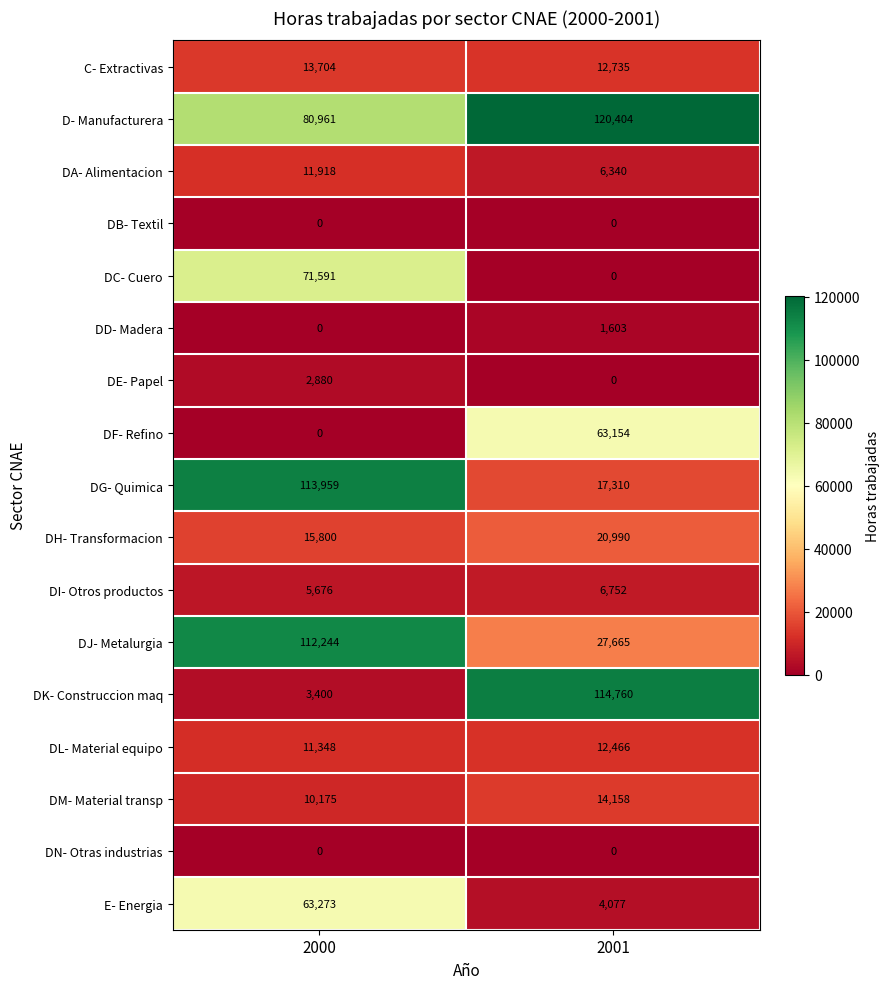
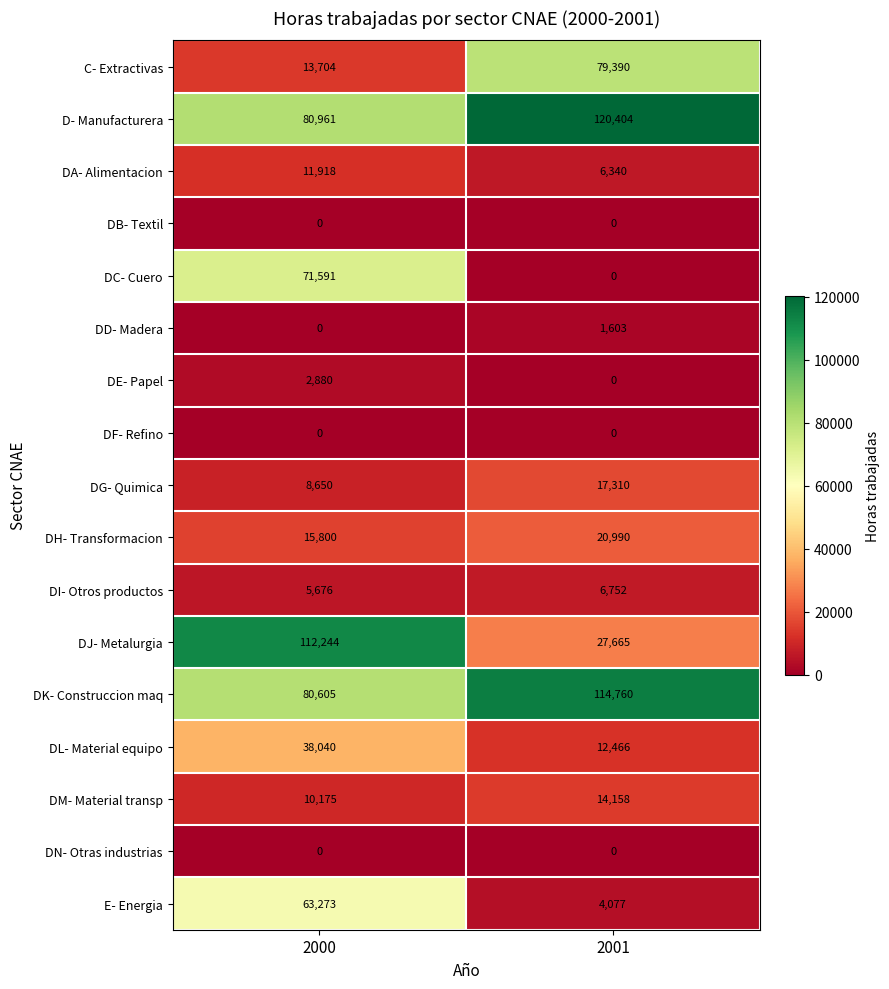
C- Extractivas, 2001: 12,735 -> 79,390
DF- Refino, 2001: 63,154 -> 0
DG- Quimica, 2000: 113,959 -> 8,650
DK- Construccion maq, 2000: 3,400 -> 80,605
DL- Material equipo, 2000: 11,348 -> 38,040
